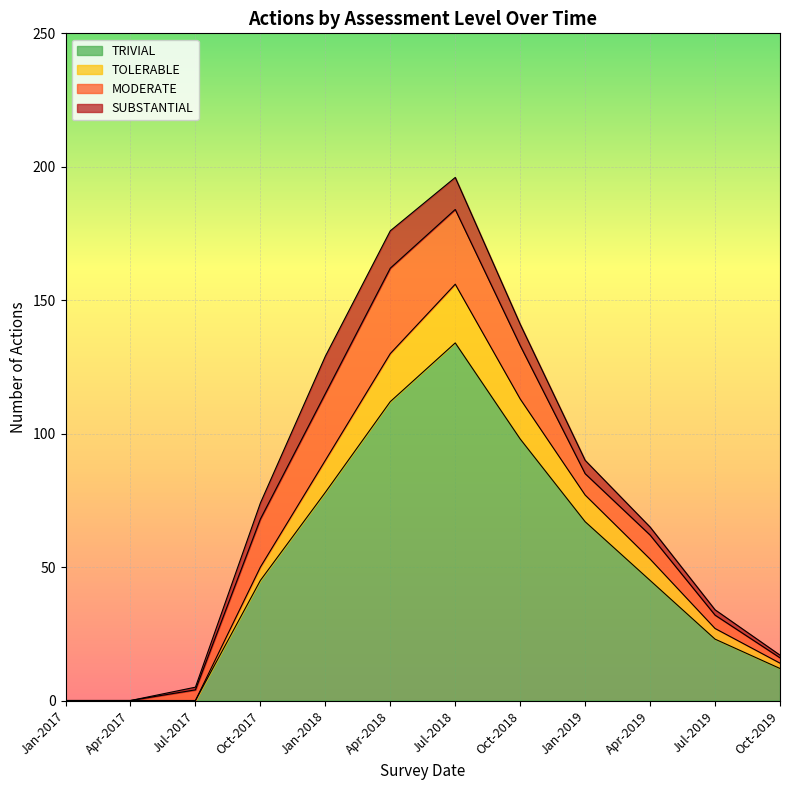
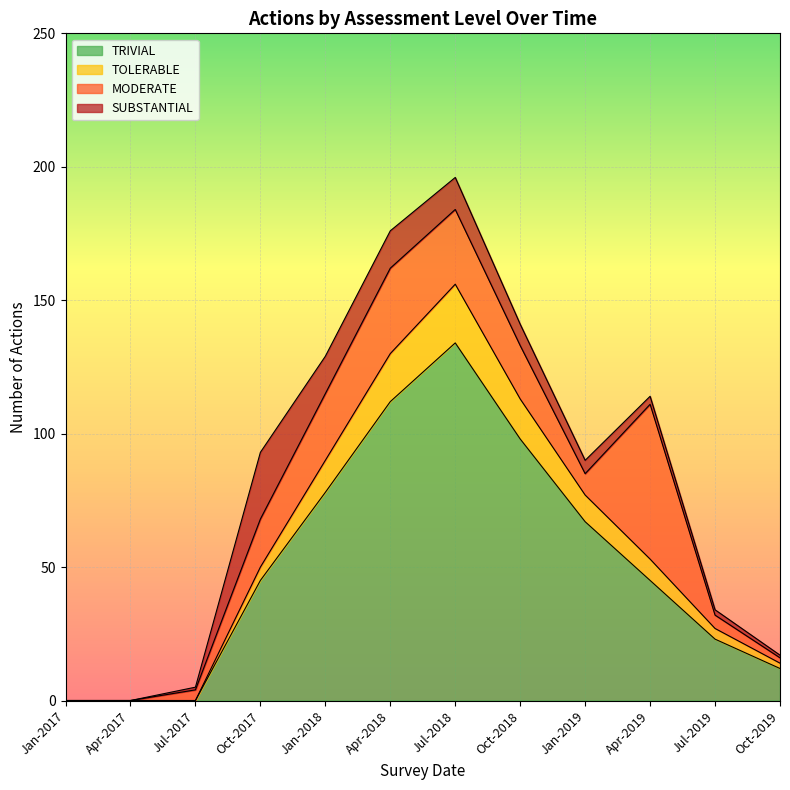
SUBSTANTIAL, Oct-2017: 6 -> 25
MODERATE, Apr-2019: 9 -> 58
